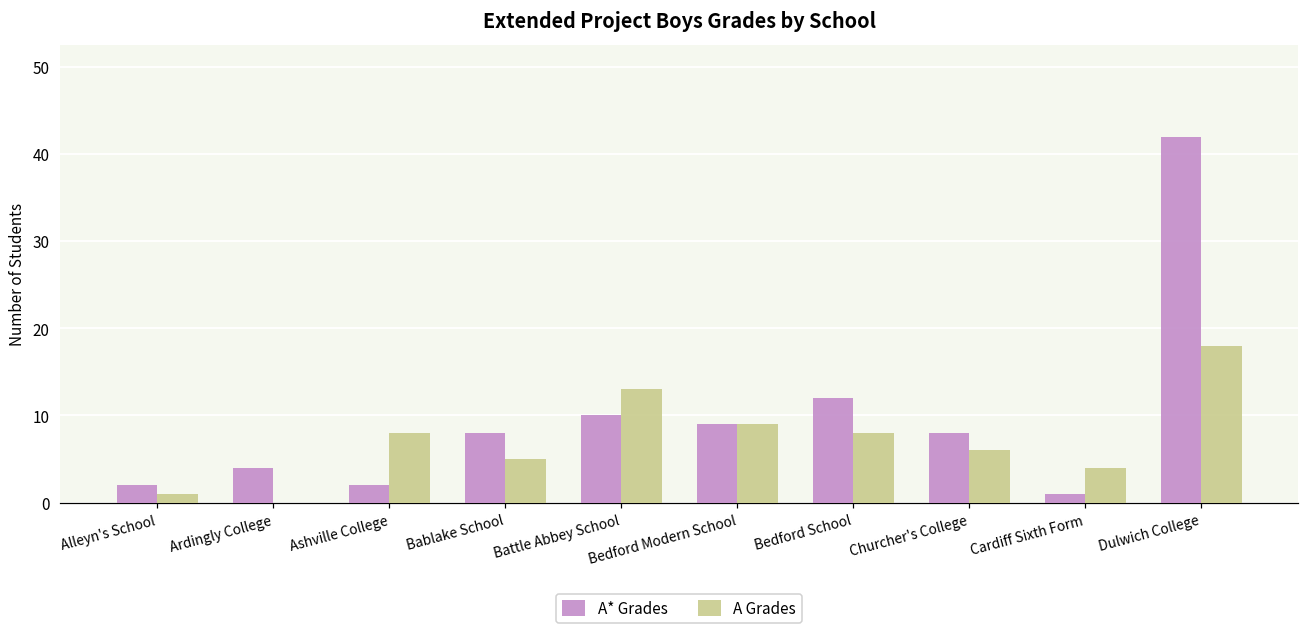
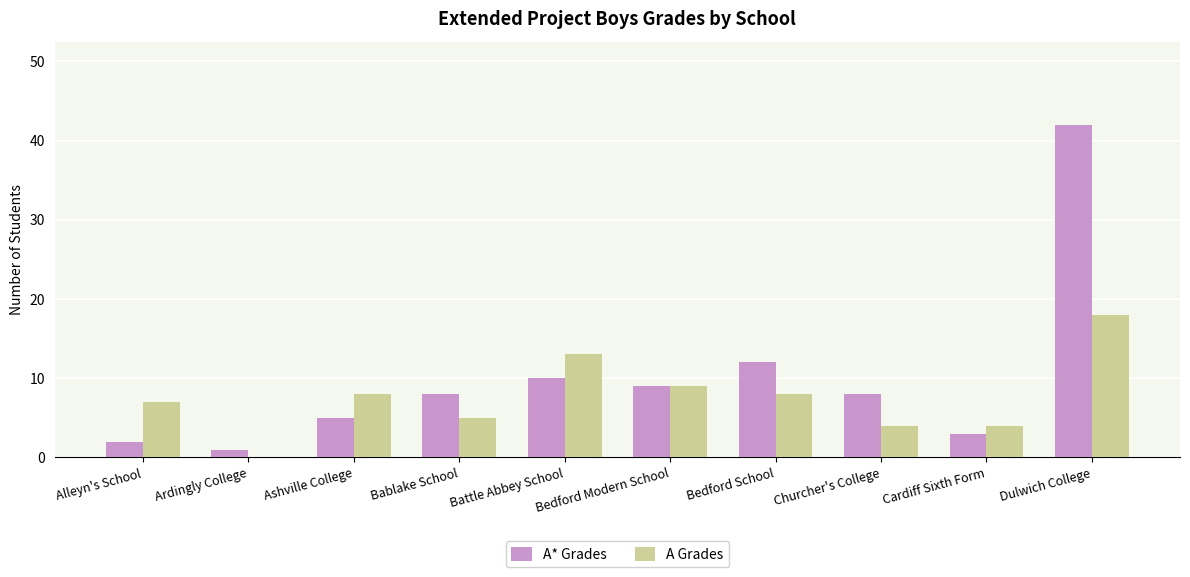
A Grades, Alleyn's School: 1 -> 7
A* Grades, Ardingly College: 4 -> 1
A* Grades, Ashville College: 2 -> 5
A Grades, Churcher's College: 6 -> 4
A* Grades, Cardiff Sixth Form: 1 -> 3
